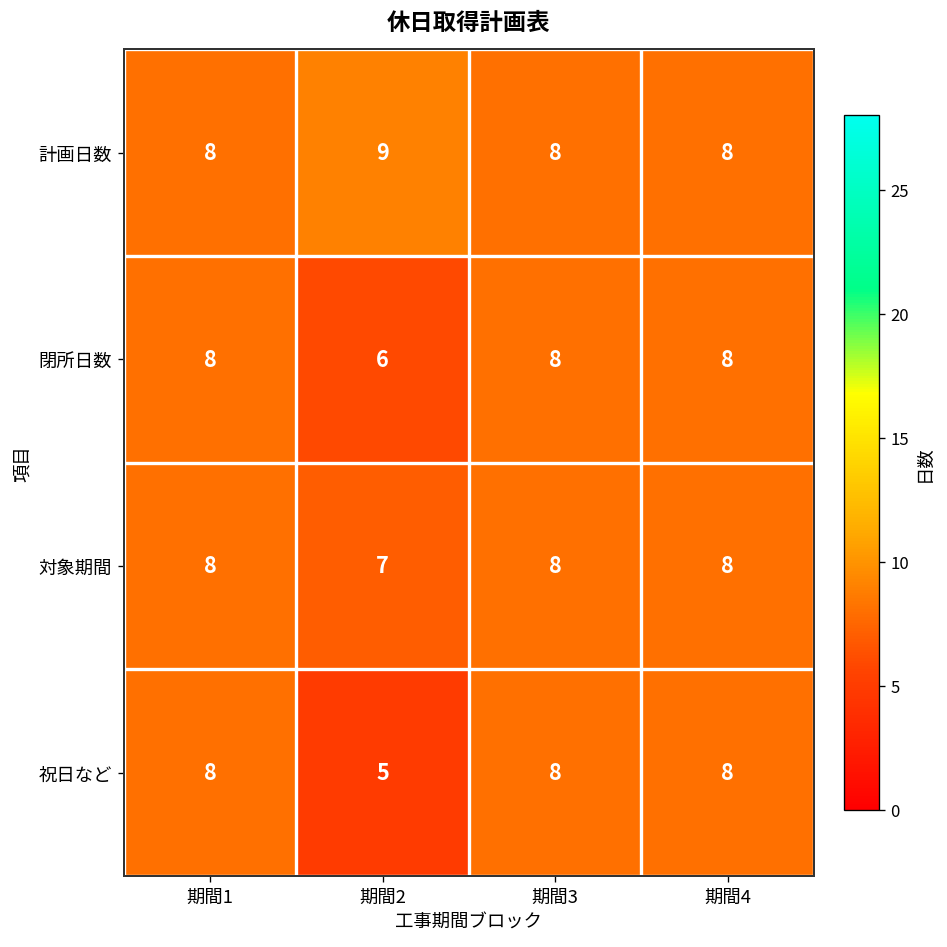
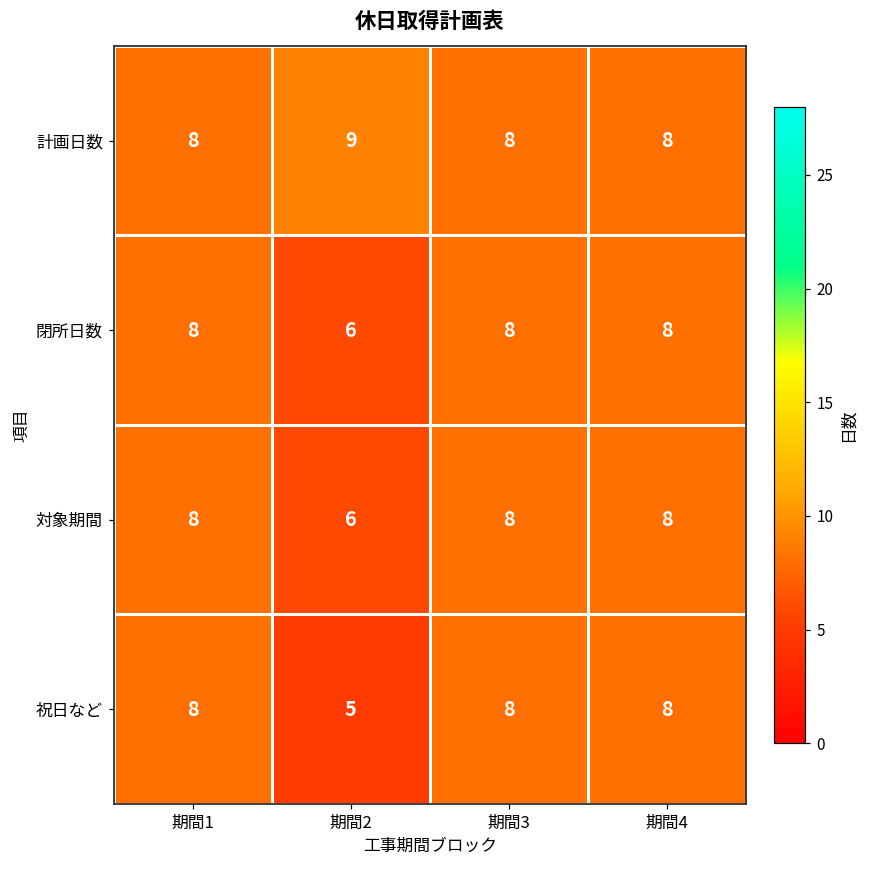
対象期間, 期間2: 7 -> 6
